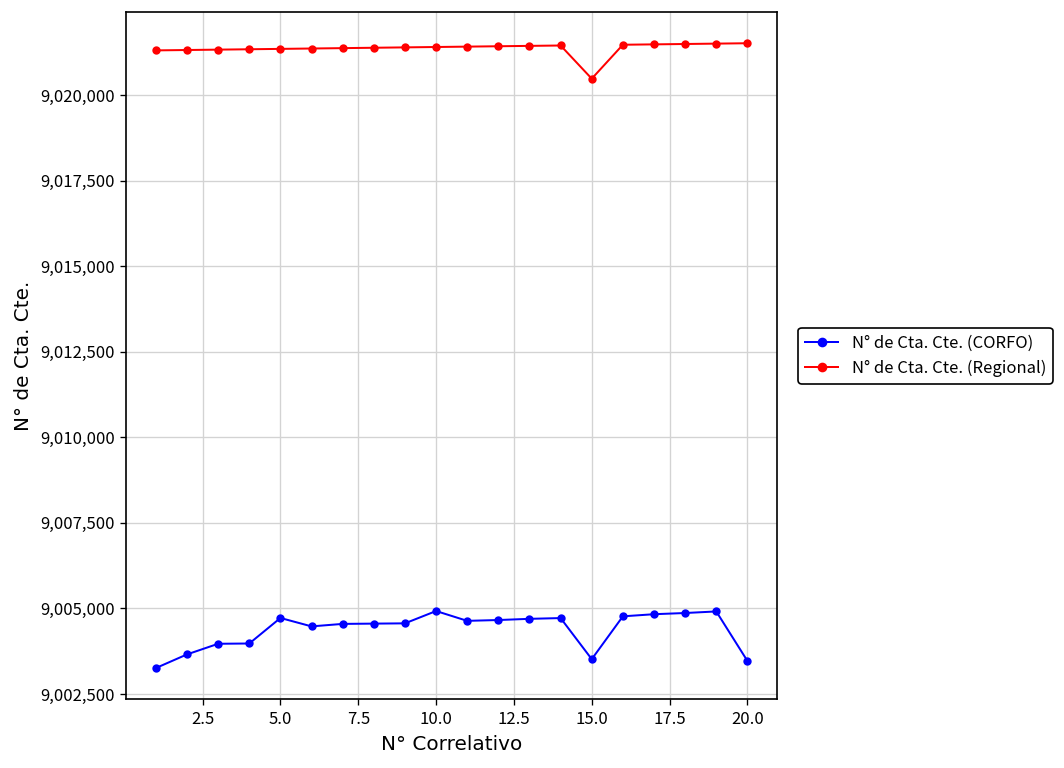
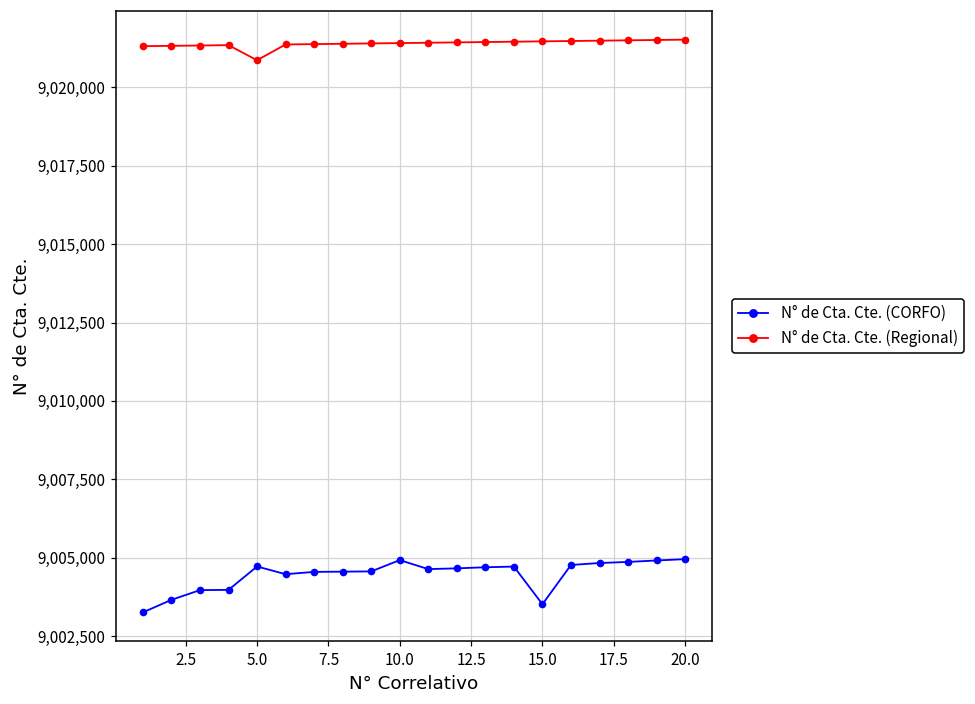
N° de Cta. Cte. (Regional), 5.0: 9,021,400 -> 9,020,900
N° de Cta. Cte. (Regional), 15.0: 9,020,500 -> 9,021,500
N° de Cta. Cte. (CORFO), 20.0: 9,003,500 -> 9,005,000
